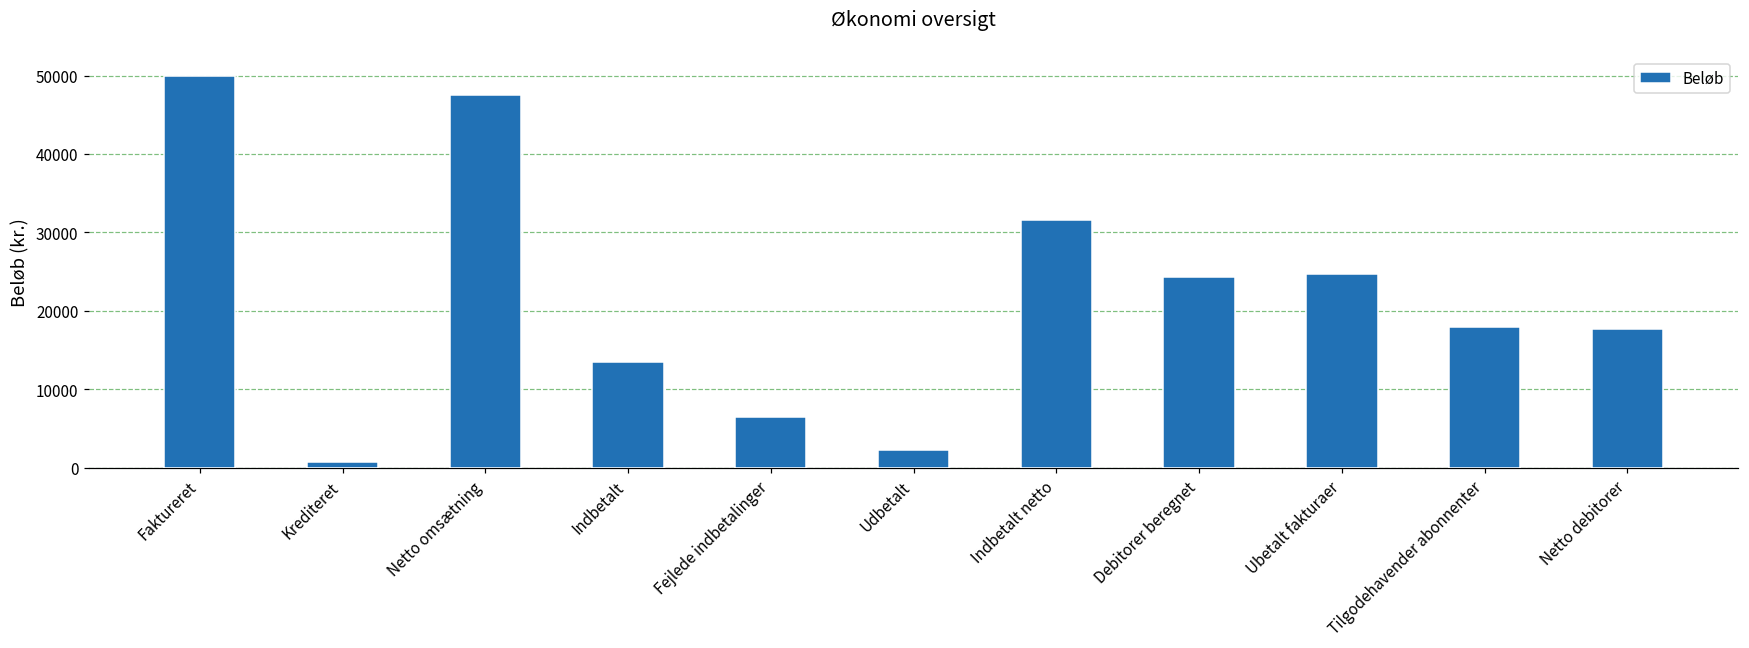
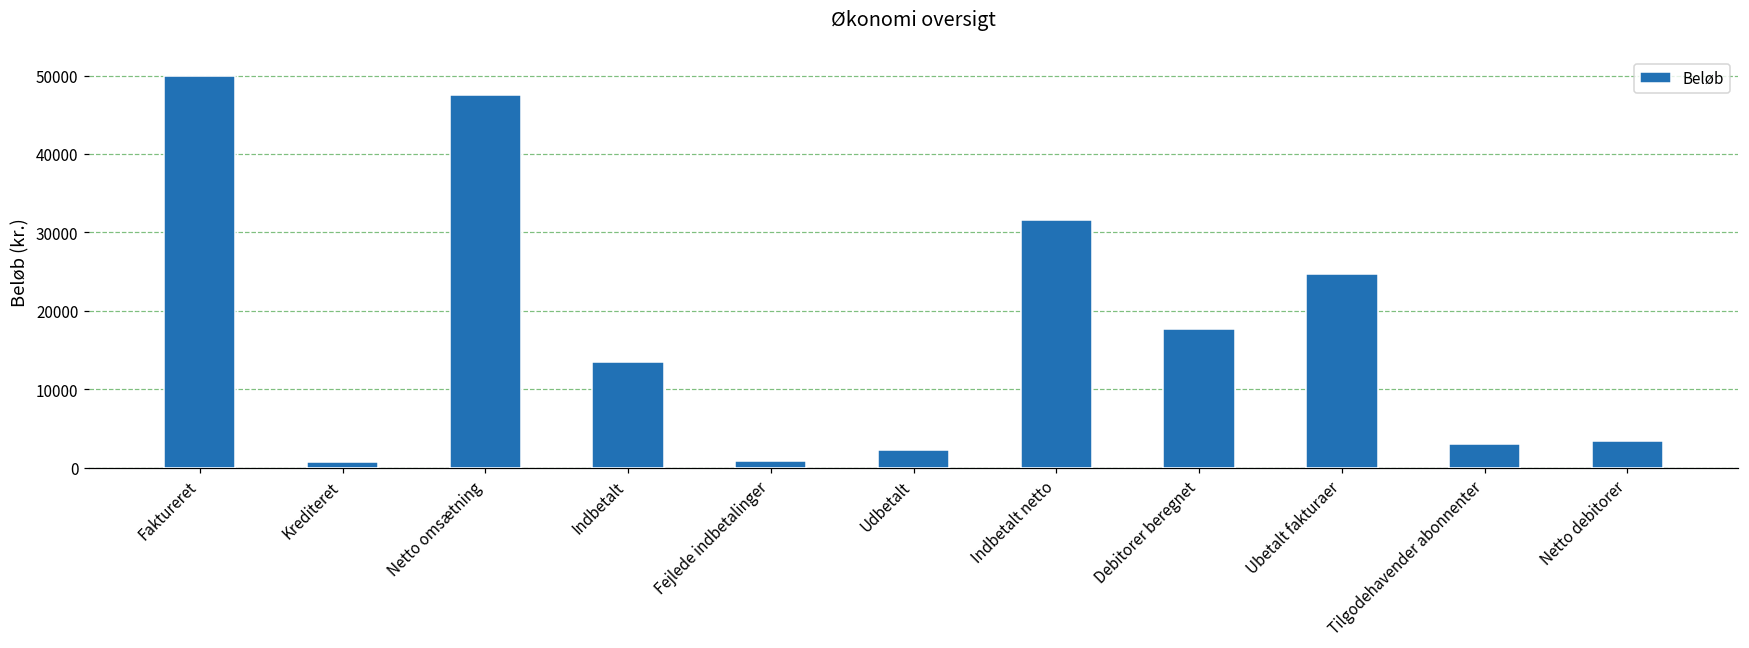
Fejlede indbetalinger: 7000 -> 1000
Debitorer beregnet: 24000 -> 18000
Tilgodehavender abonnenter: 18000 -> 3000
Netto debitorer: 18000 -> 3000
